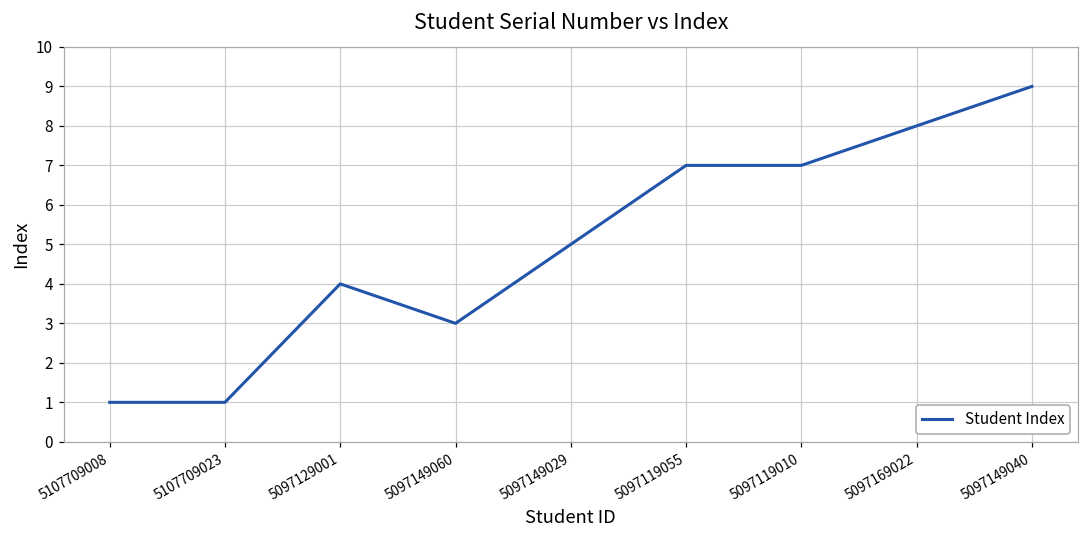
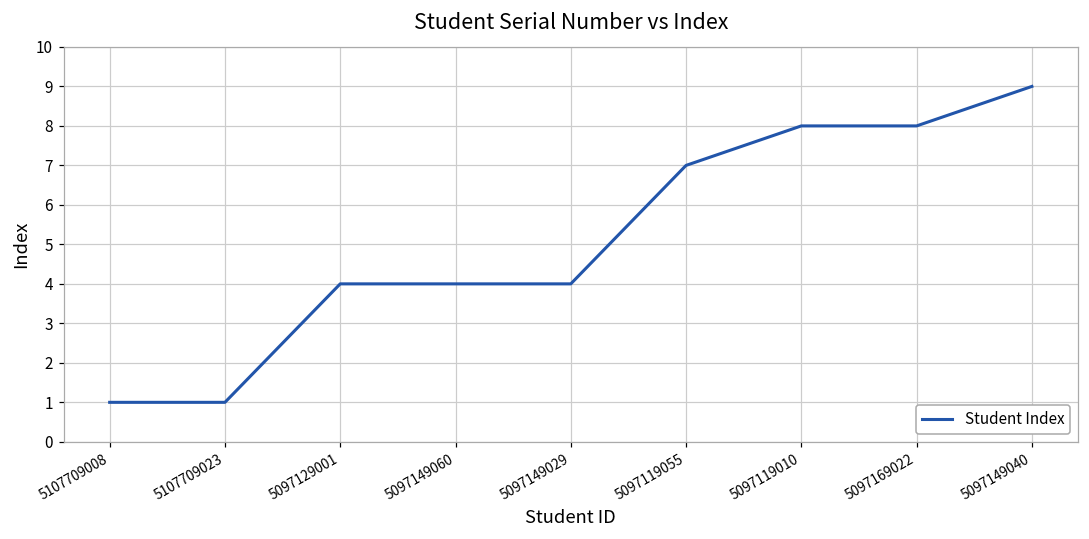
5097149060: 3 -> 4
5097149029: 5 -> 4
5097119010: 7 -> 8
